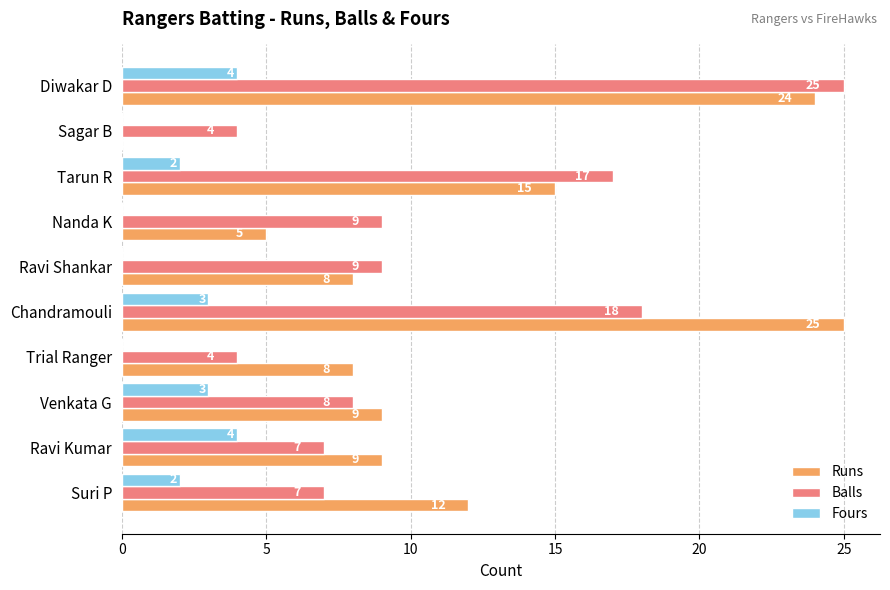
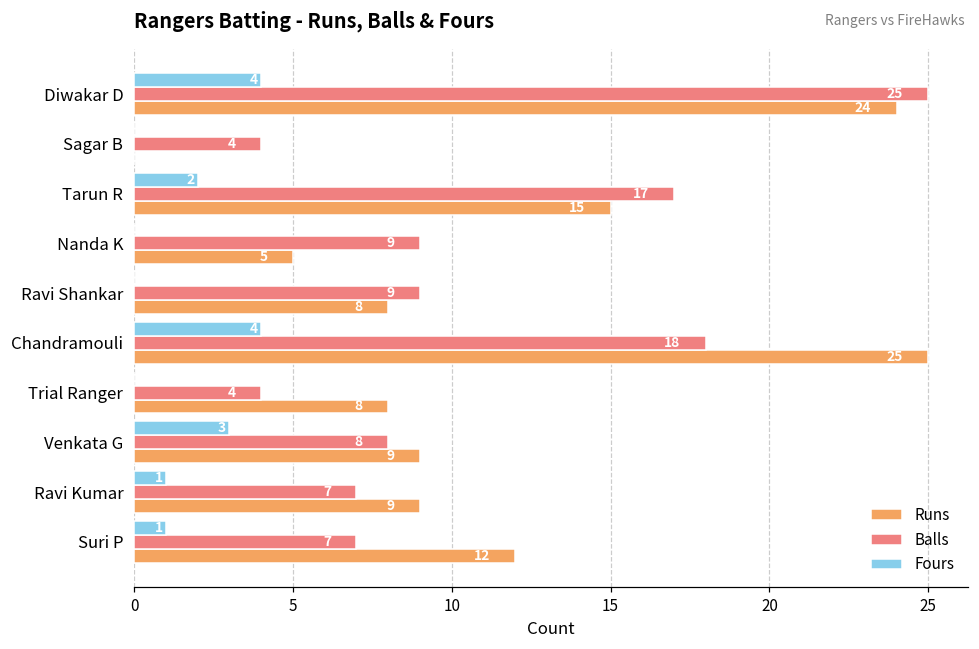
Fours, Chandramouli: 3 -> 4
Fours, Ravi Kumar: 4 -> 1
Fours, Suri P: 2 -> 1
